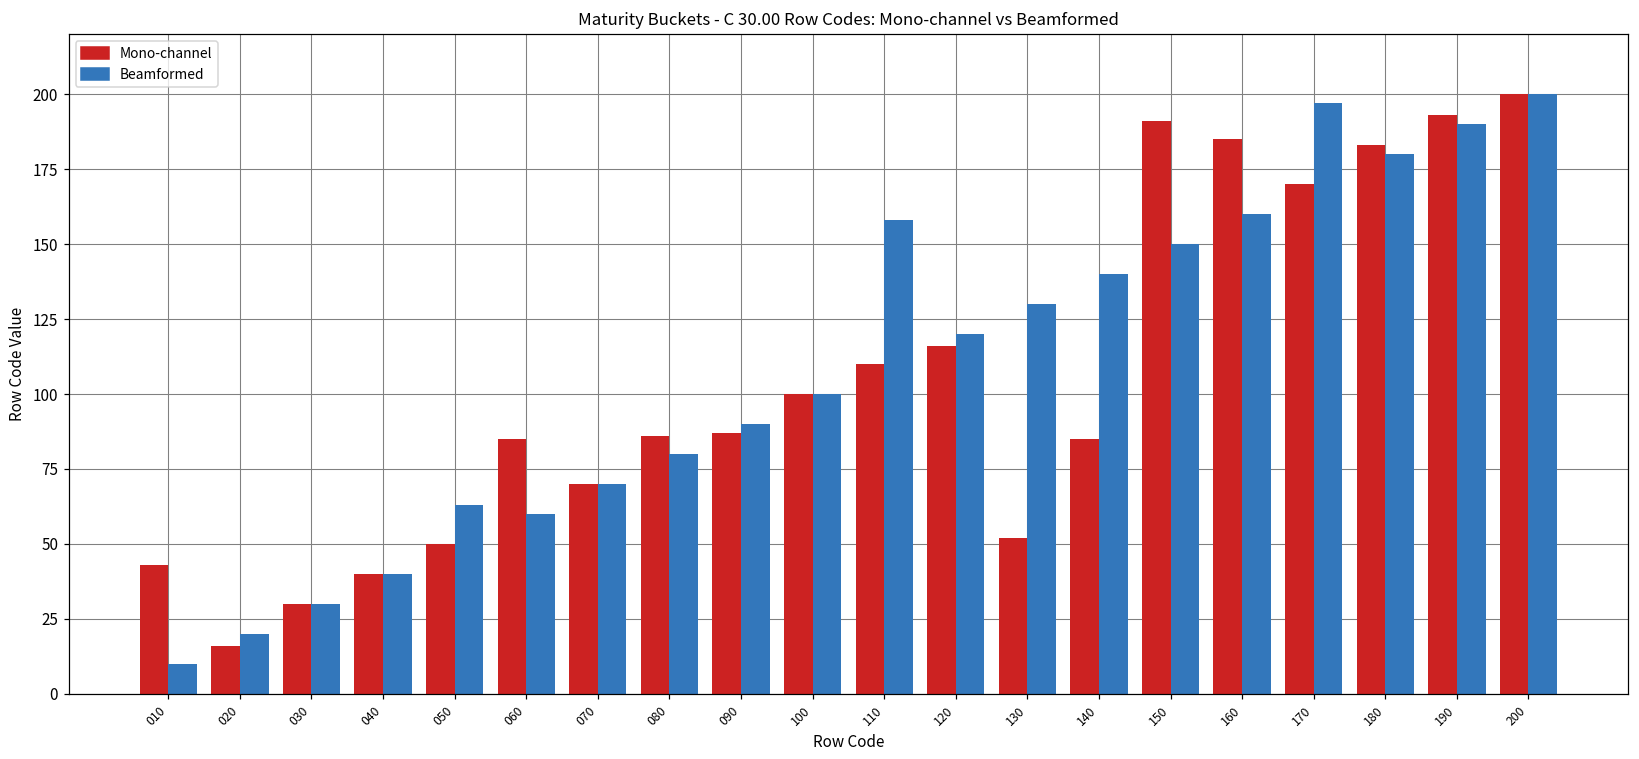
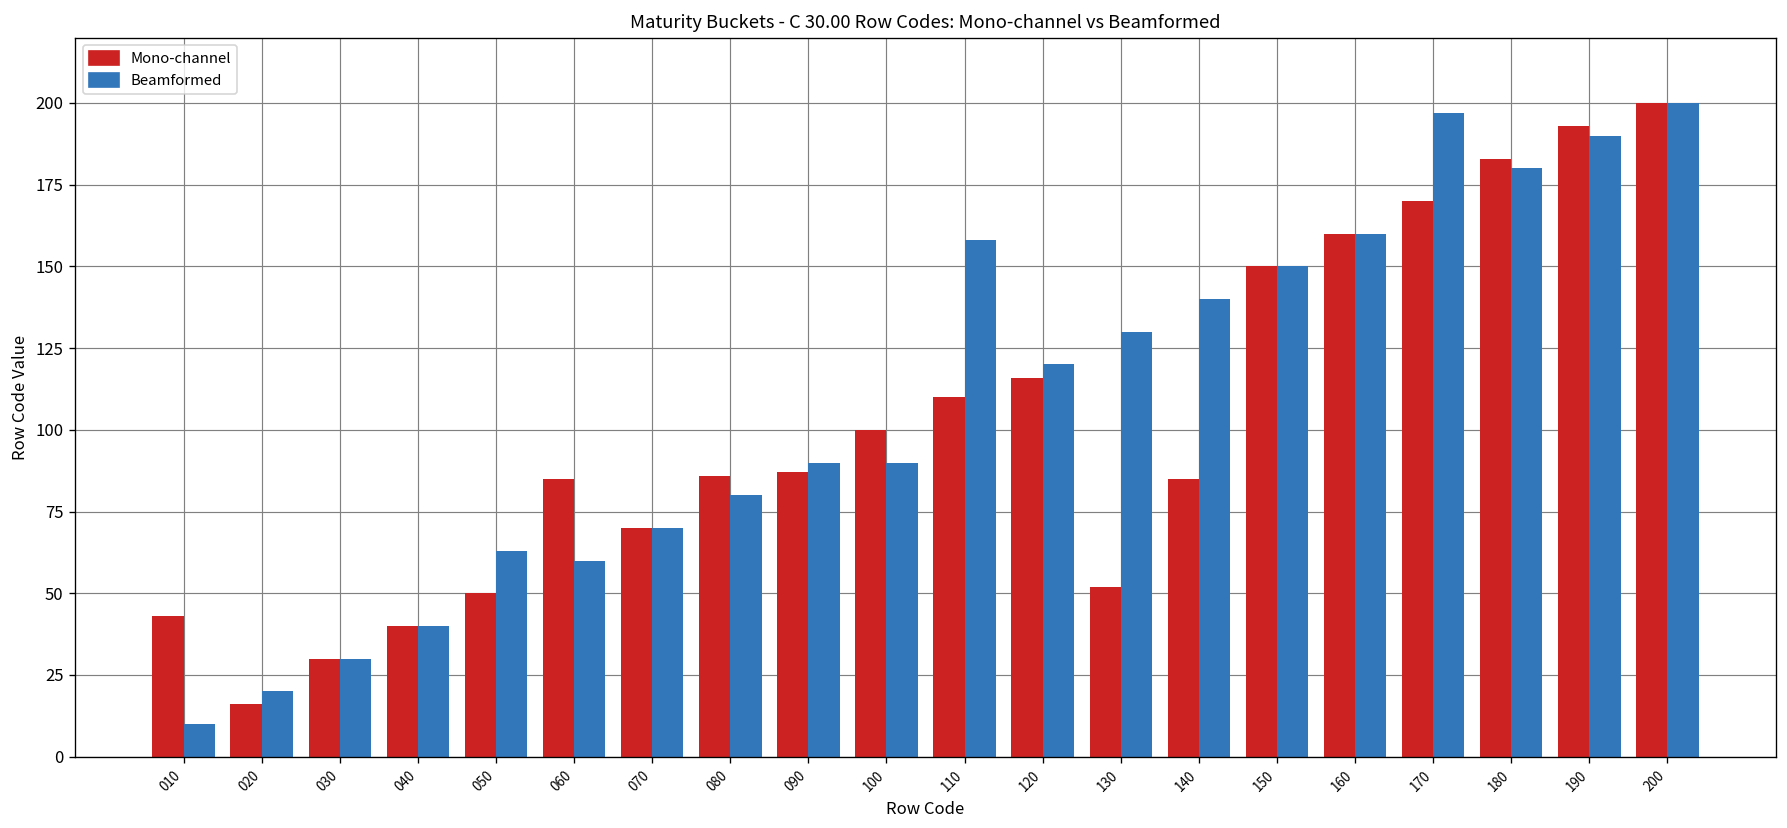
Beamformed, 100: 100 -> 90
Mono-channel, 150: 191 -> 150
Mono-channel, 160: 185 -> 160
